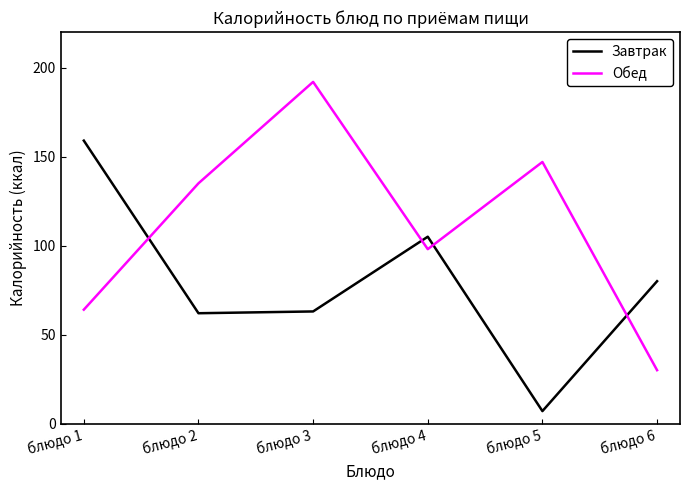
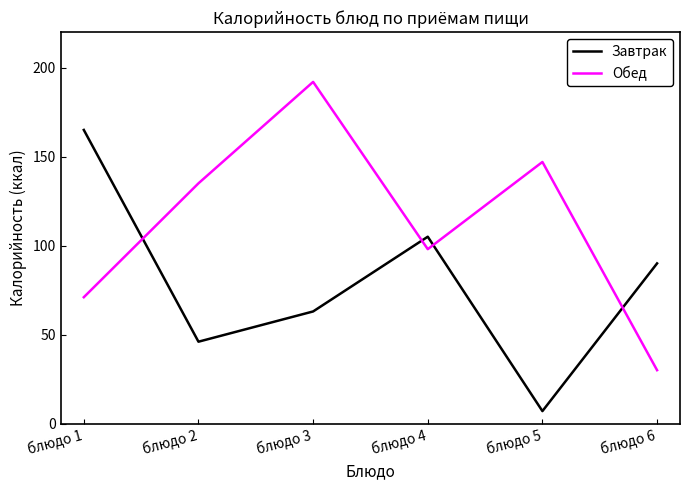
Завтрак, блюдо 1: 159 -> 165
Обед, блюдо 1: 64 -> 71
Завтрак, блюдо 2: 62 -> 46
Завтрак, блюдо 6: 80 -> 90
